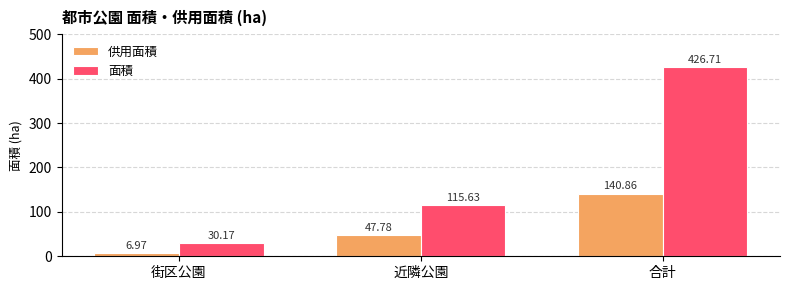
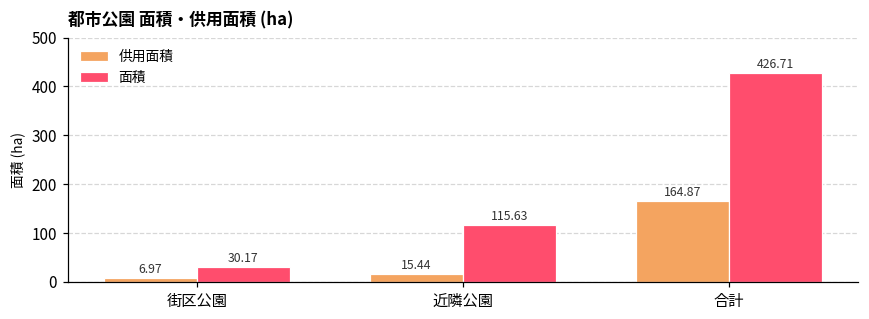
供用面積, 近隣公園: 47.78 -> 15.44
供用面積, 合計: 140.86 -> 164.87
